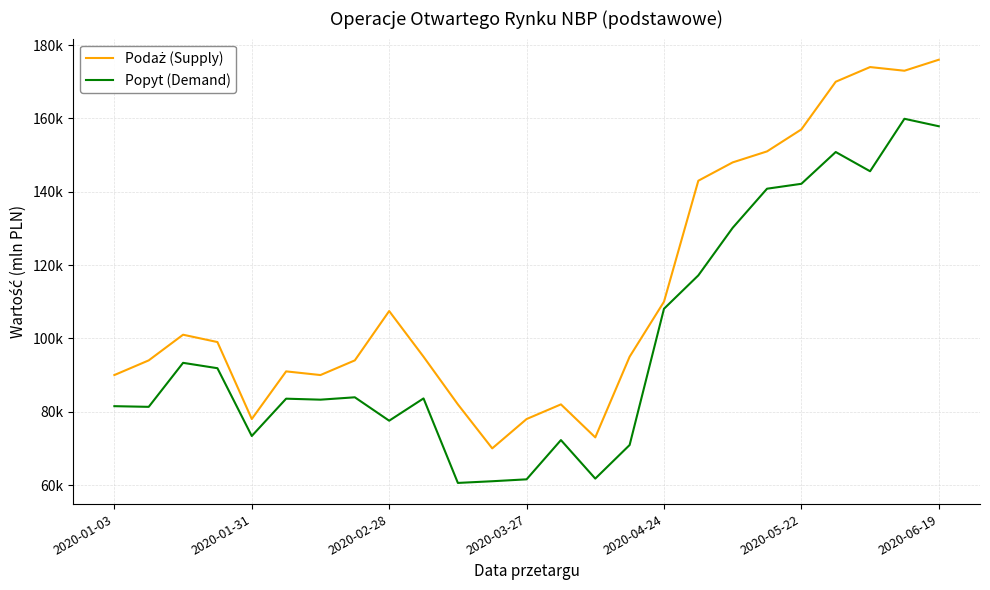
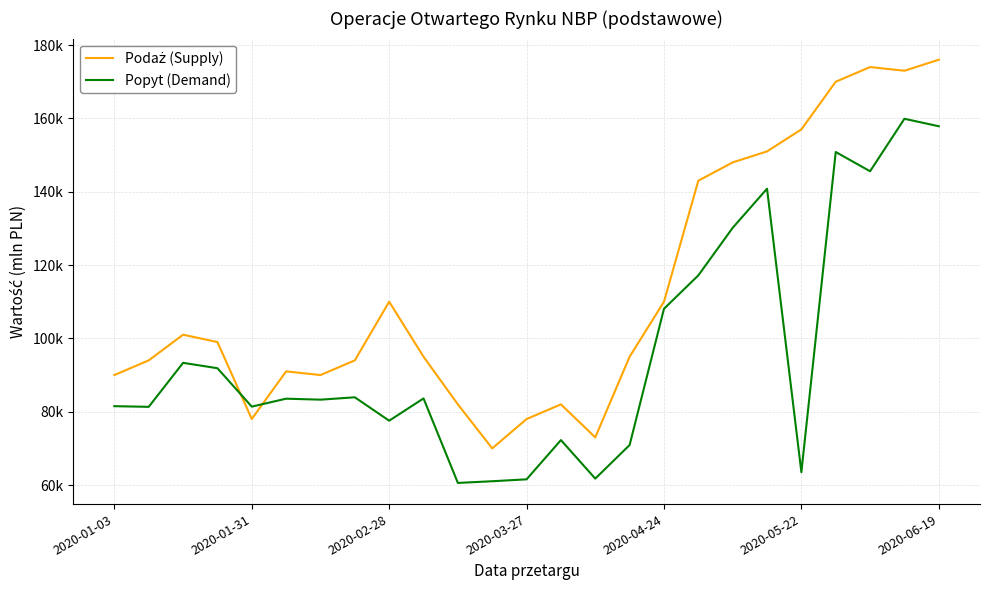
Popyt (Demand), 2020-01-31: 73000 -> 81000
Podaż (Supply), 2020-02-28: 107000 -> 110000
Popyt (Demand), 2020-05-22: 142000 -> 64000
